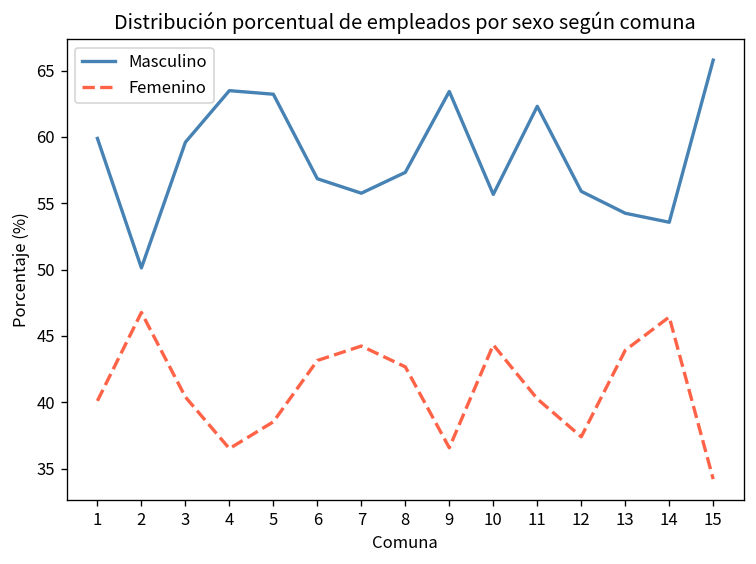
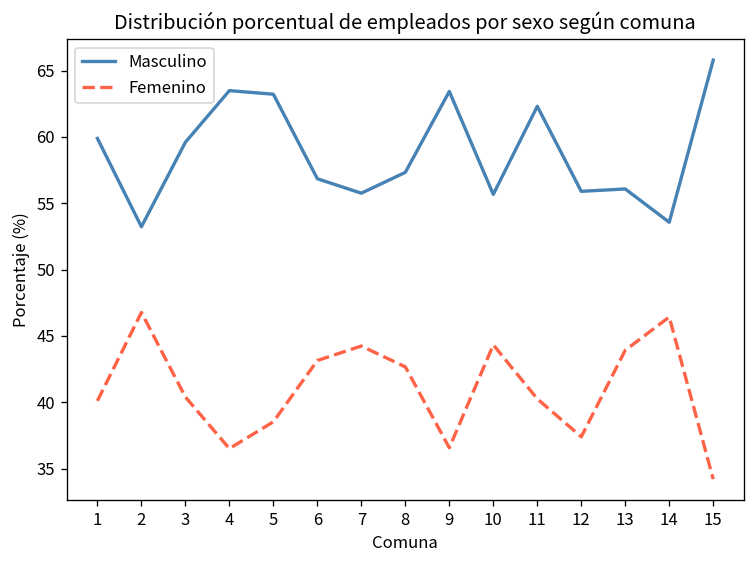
Masculino, 2: 50.1 -> 53.2
Masculino, 13: 54.3 -> 56.1
